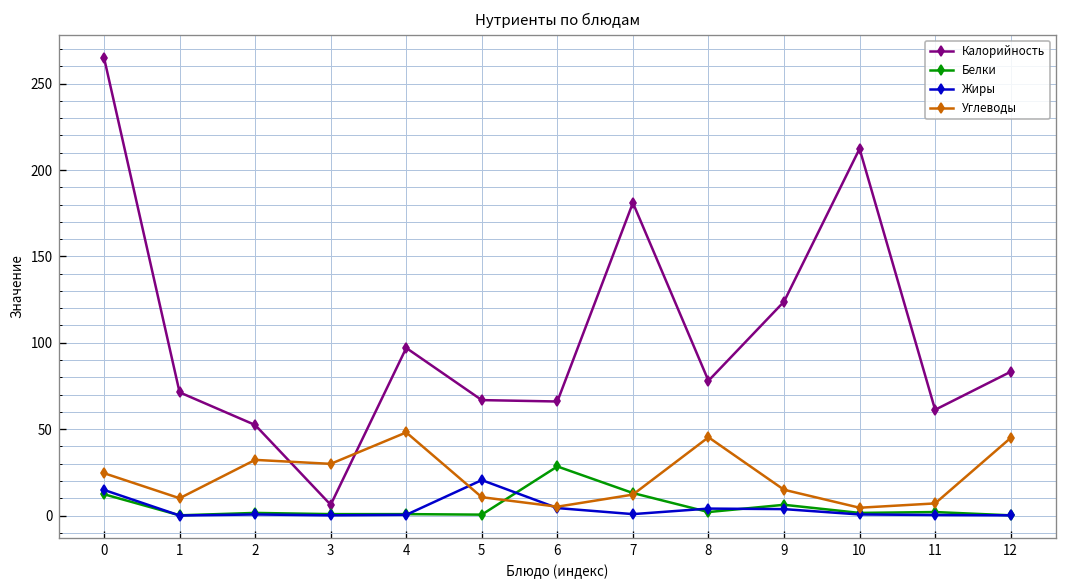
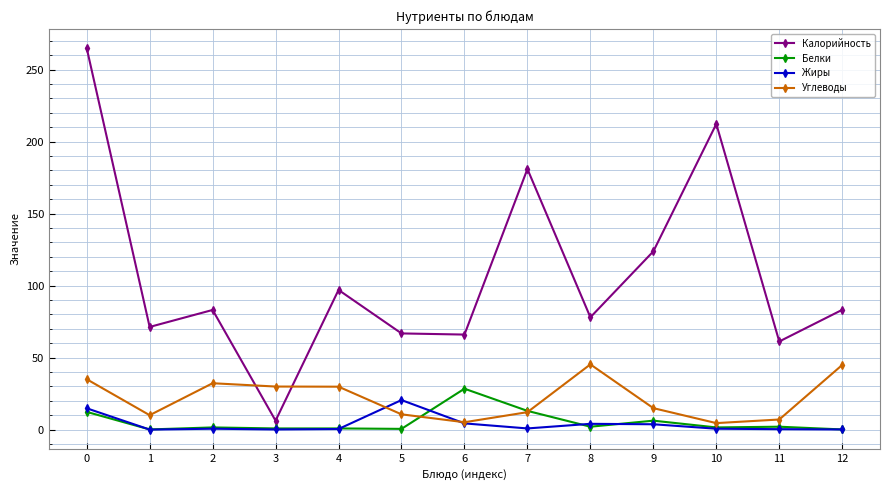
Углеводы, 0: 25 -> 35
Калорийность, 2: 52 -> 83
Углеводы, 4: 48 -> 30
